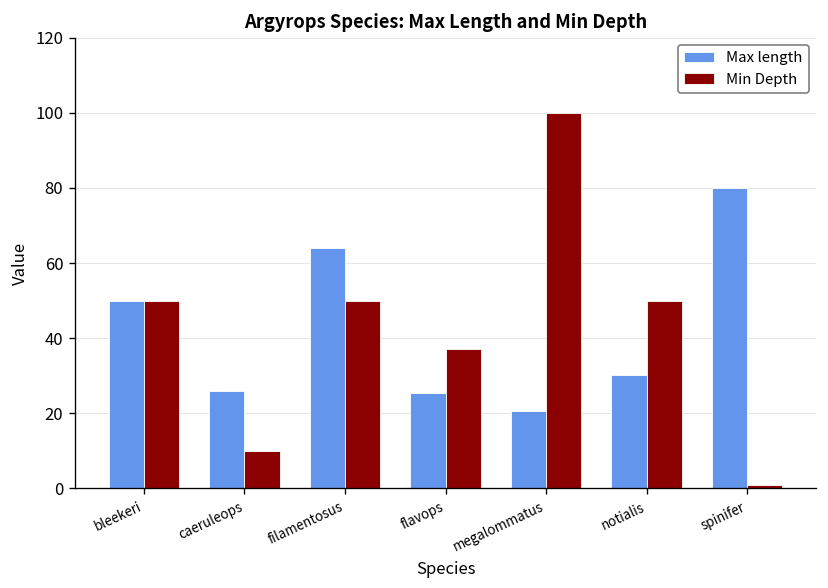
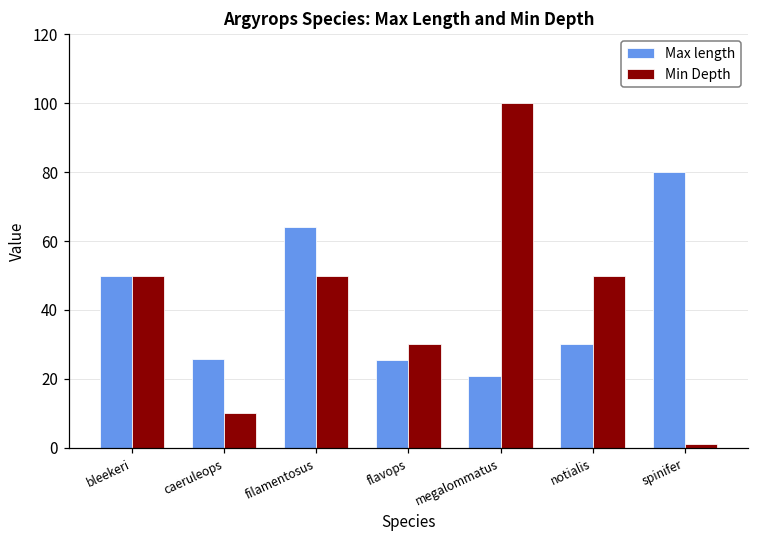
Min Depth, flavops: 37 -> 30
